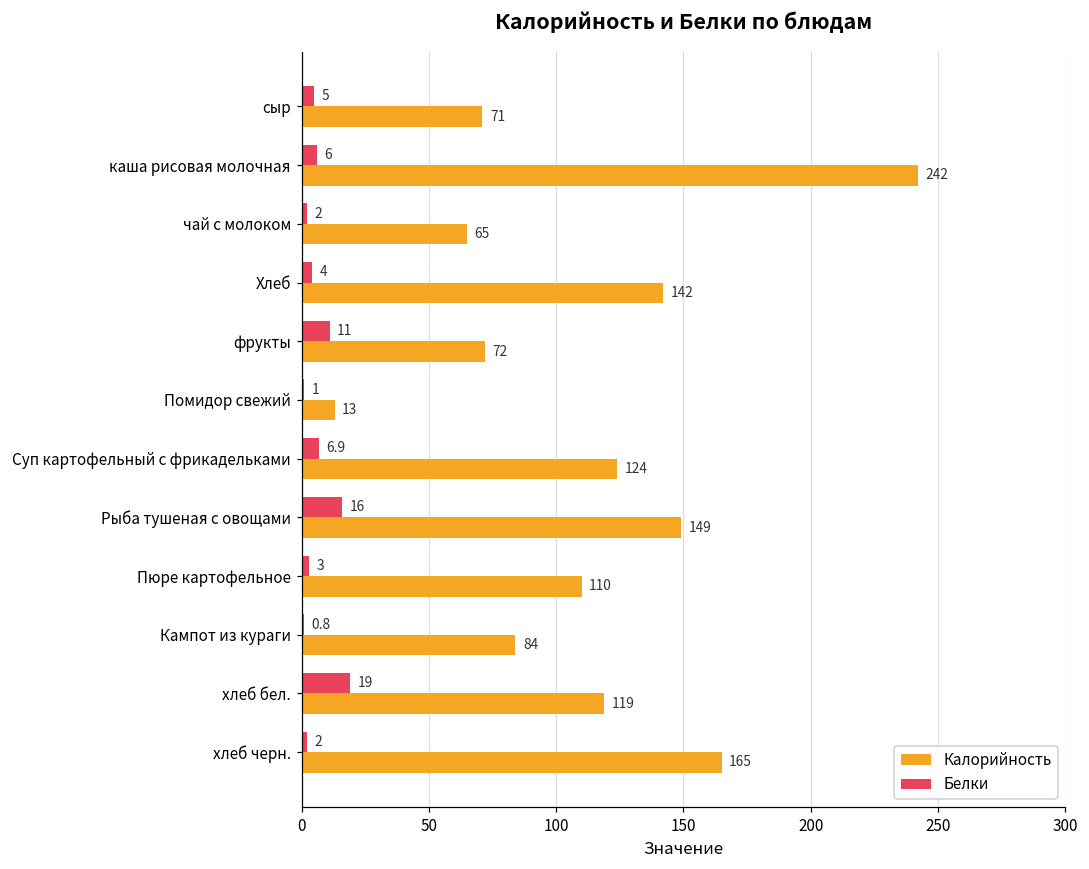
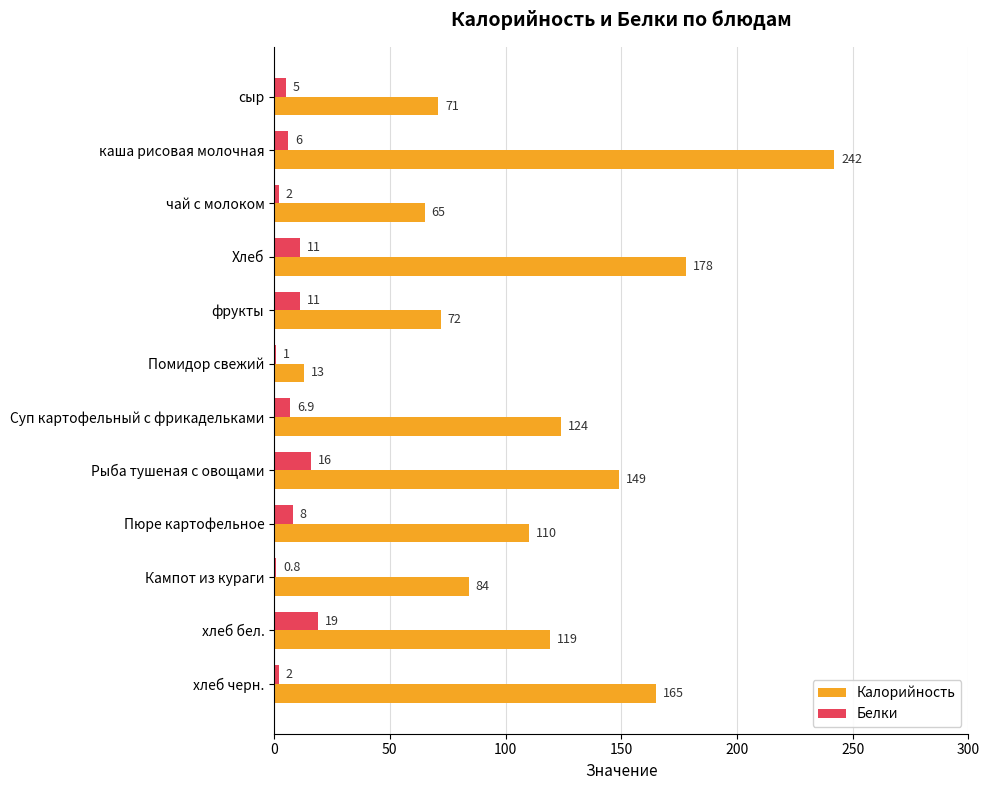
Белки, Хлеб: 4 -> 11
Калорийность, Хлеб: 142 -> 178
Белки, Пюре картофельное: 3 -> 8
